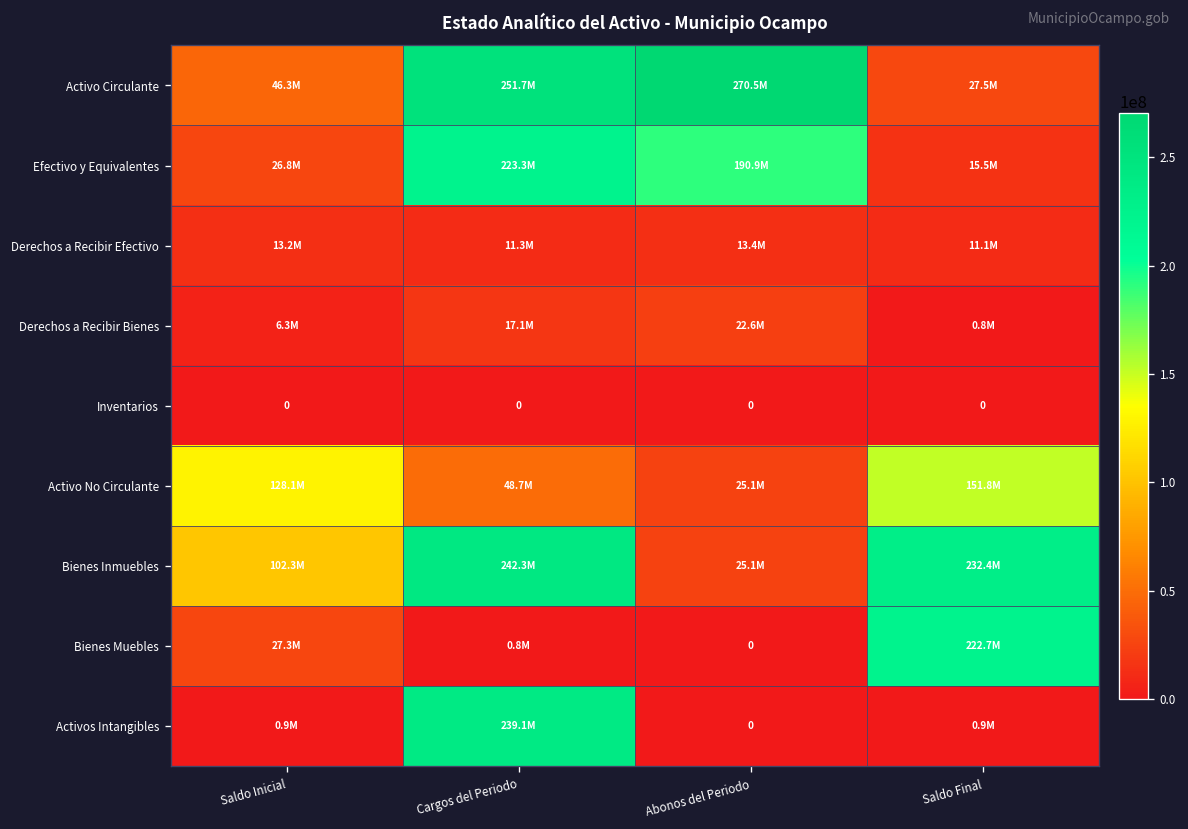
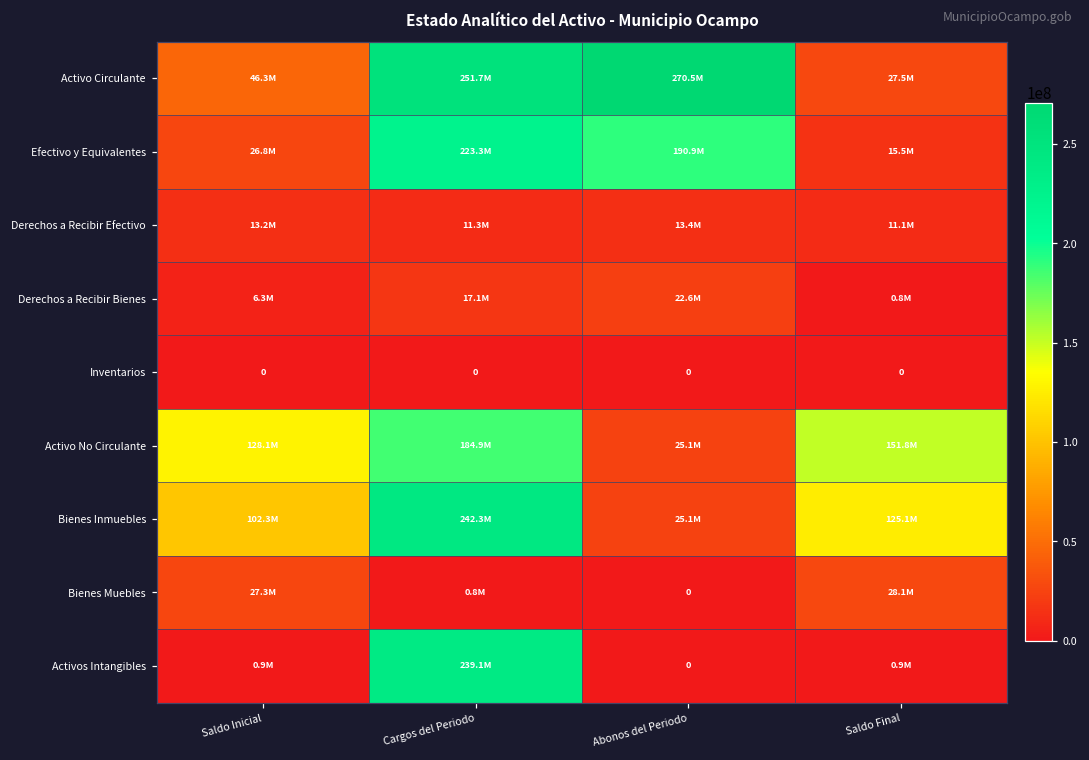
Activo No Circulante, Cargos del Periodo: 48.7M -> 184.9M
Bienes Inmuebles, Saldo Final: 232.4M -> 125.1M
Bienes Muebles, Saldo Final: 222.7M -> 28.1M
